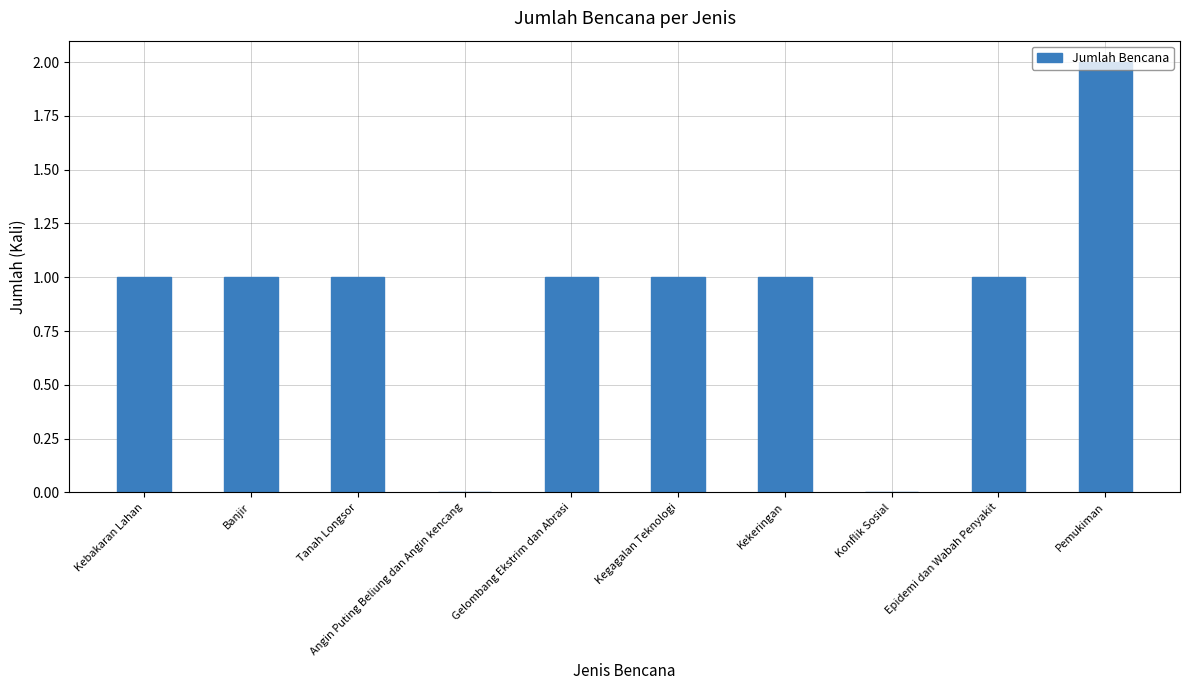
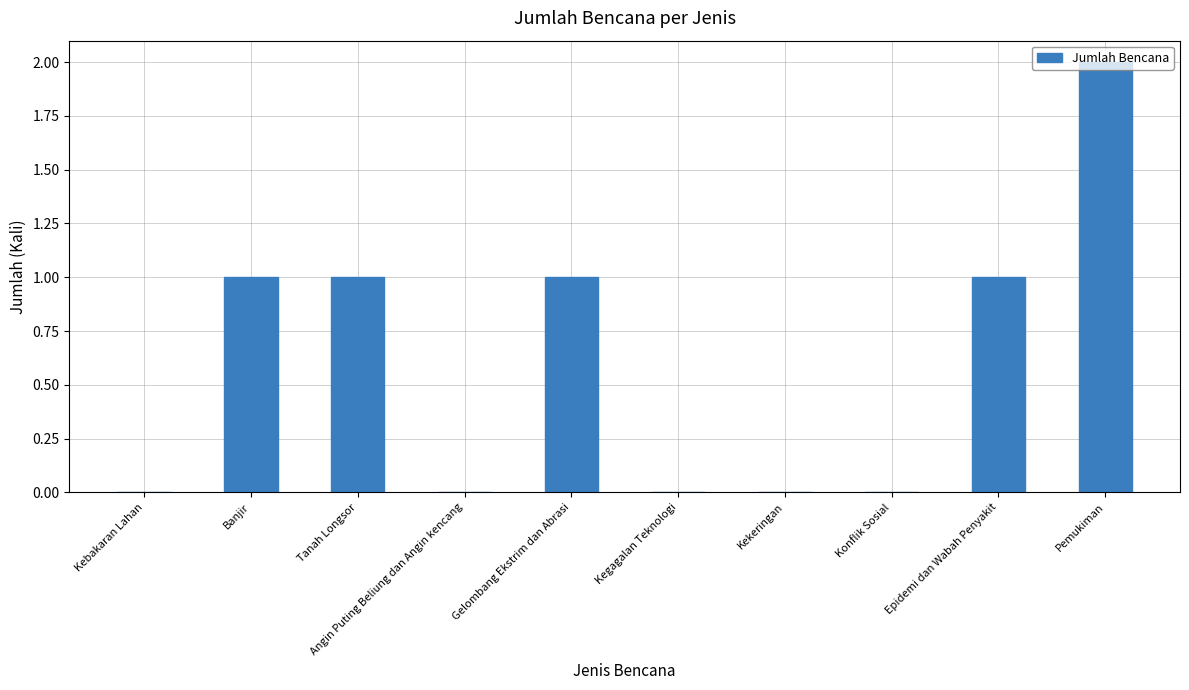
Kebakaran Lahan: 1 -> 0
Kegagalan Teknologi: 1 -> 0
Kekeringan: 1 -> 0
